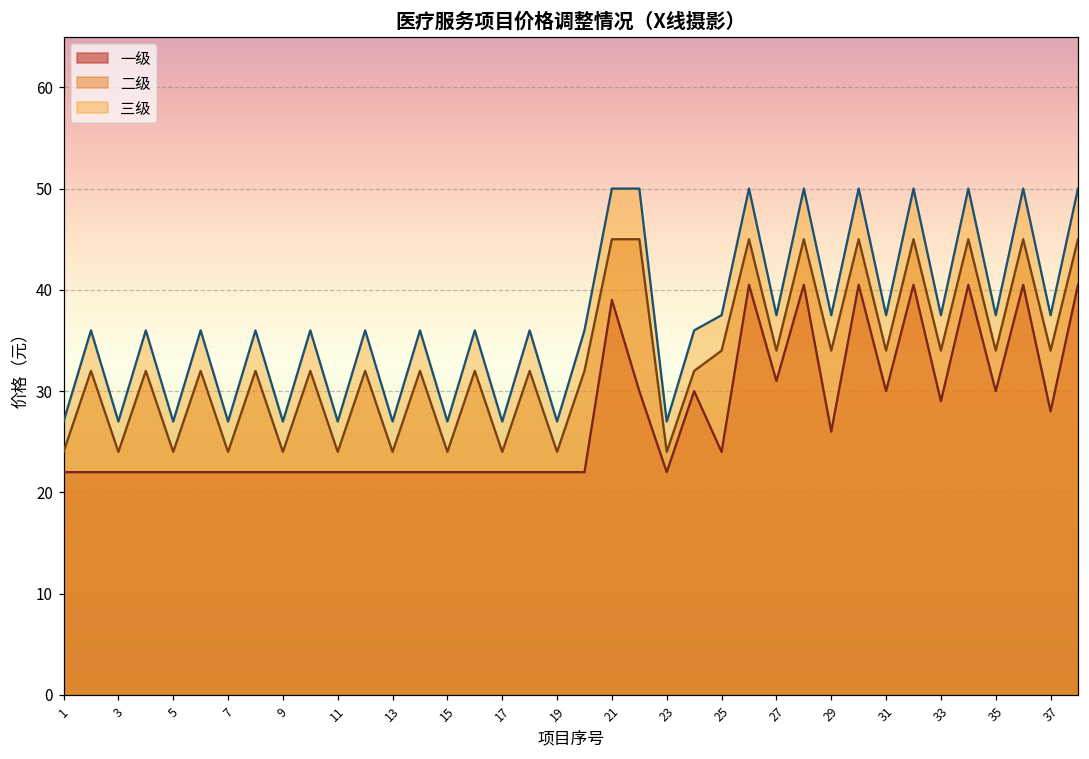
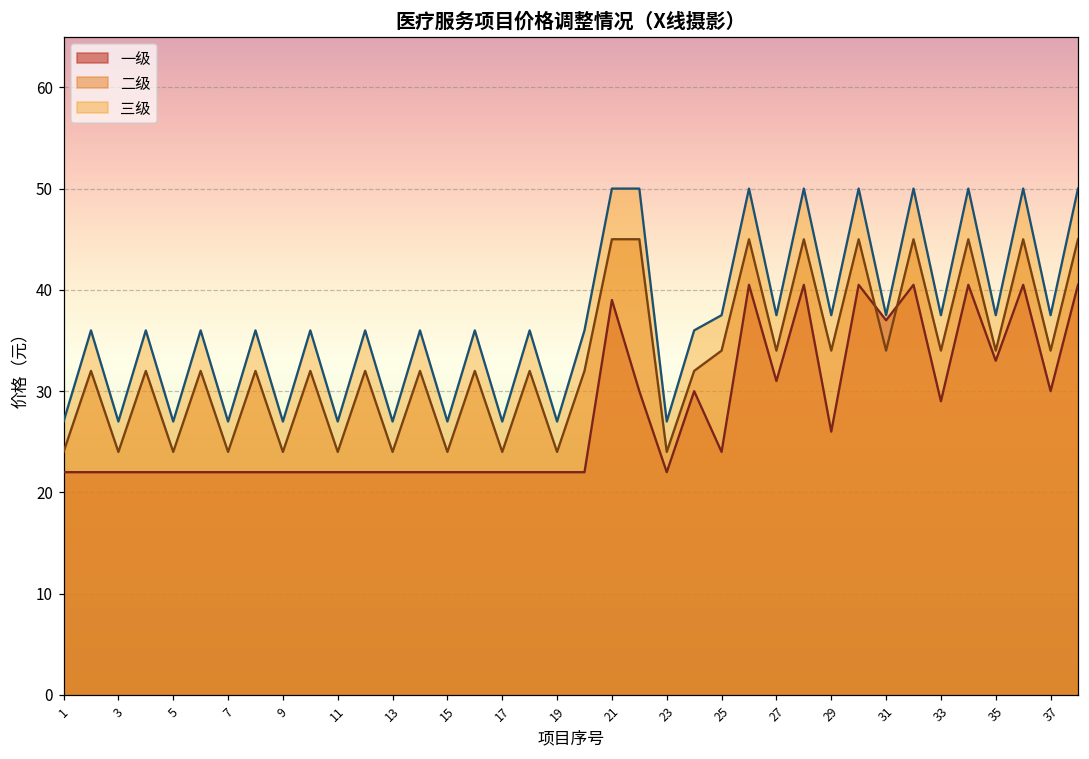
一级, 31: 30 -> 37
一级, 35: 30 -> 33
一级, 37: 28 -> 30
